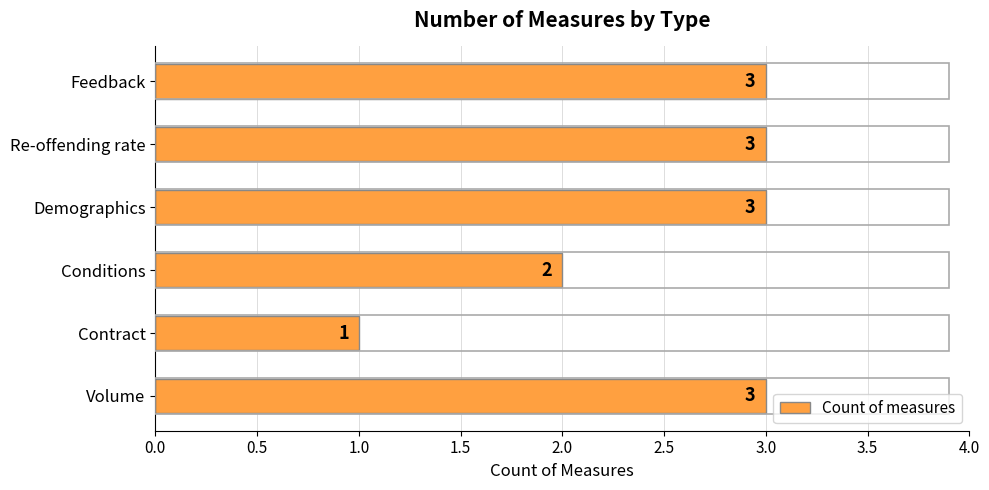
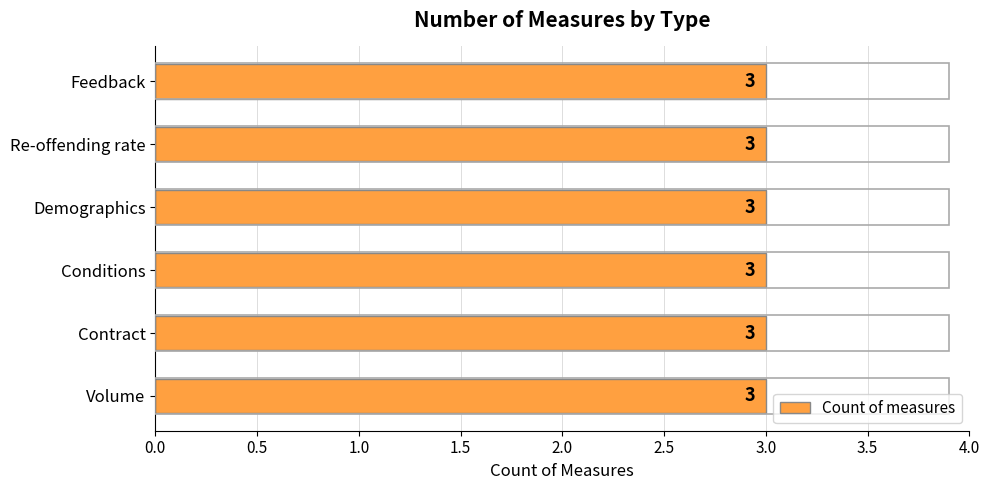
Conditions: 2 -> 3
Contract: 1 -> 3
